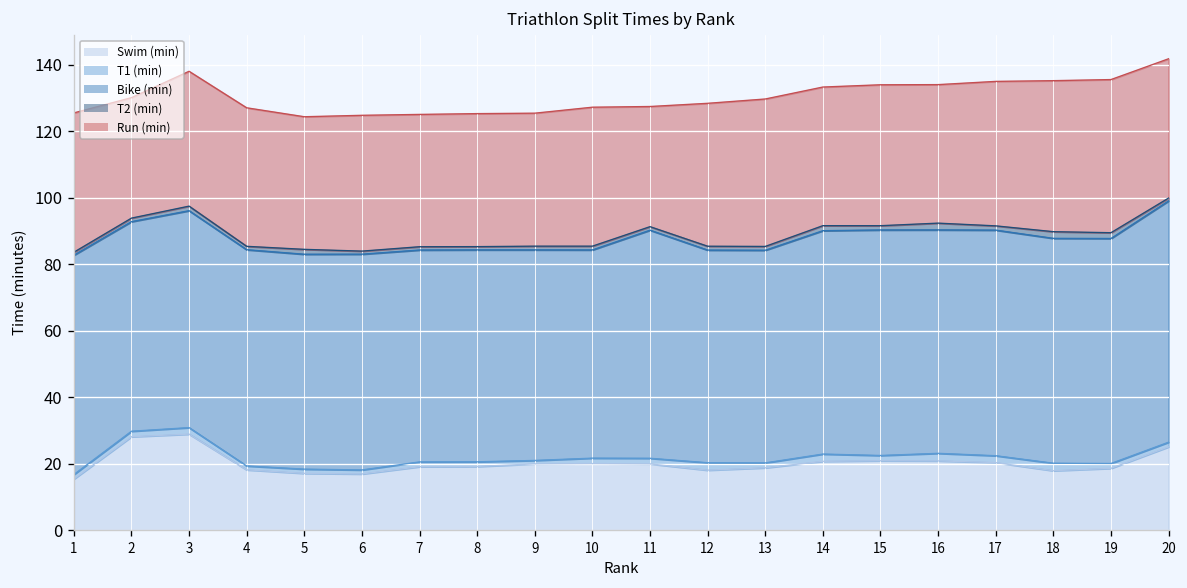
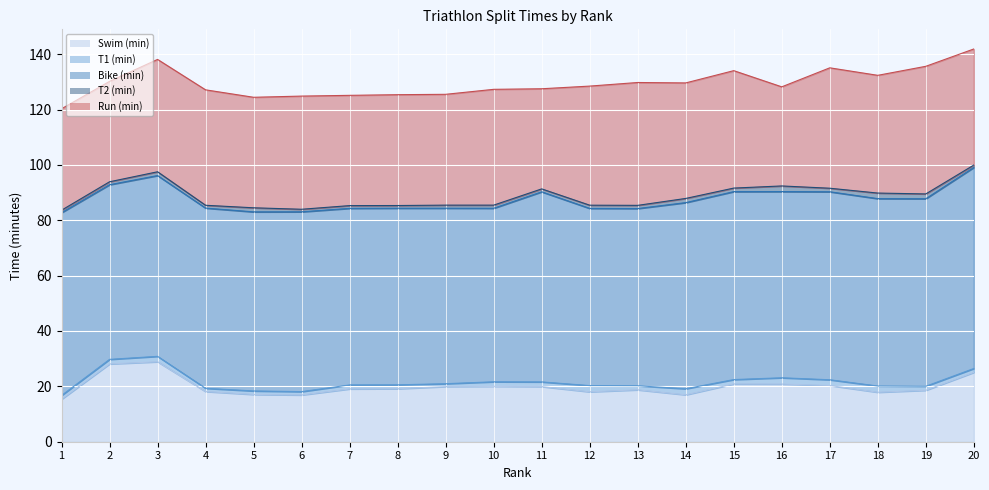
Run (min), 1: 42 -> 37
Swim (min), 14: 21 -> 17
Run (min), 16: 42 -> 36
Run (min), 18: 45 -> 43
